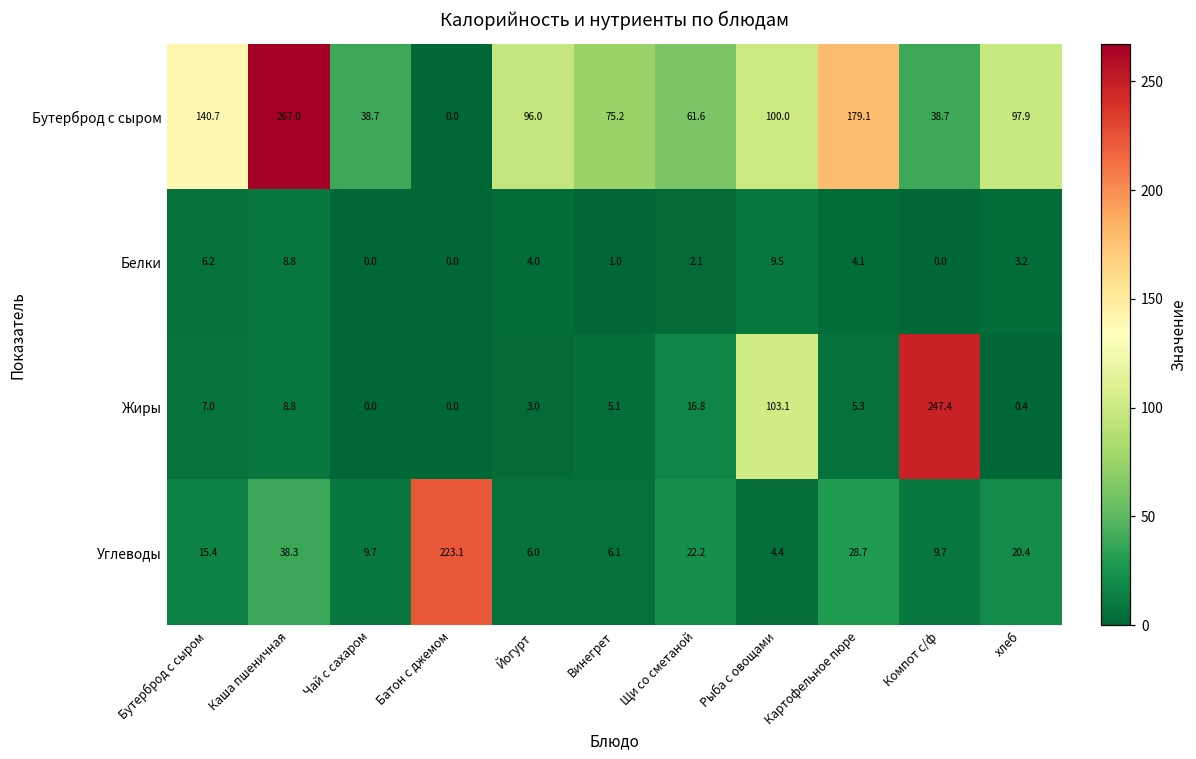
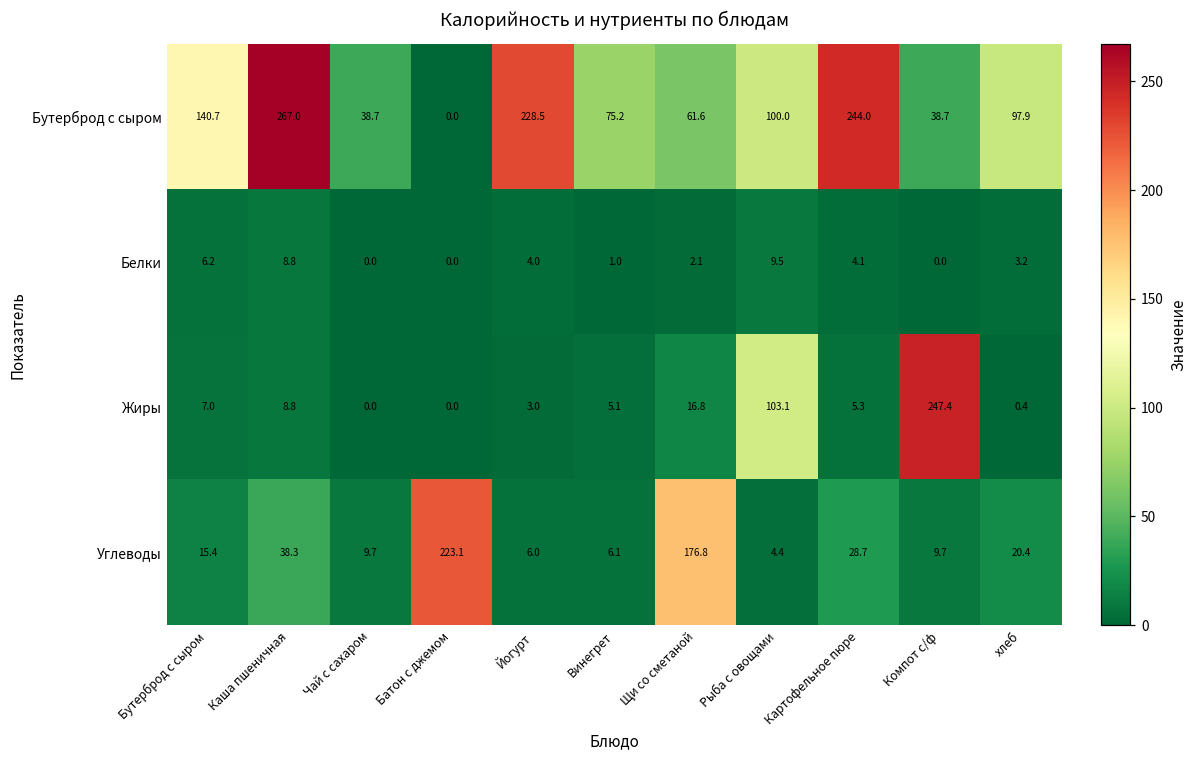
Бутерброд с сыром, Йогурт: 96.0 -> 228.5
Бутерброд с сыром, Картофельное пюре: 179.1 -> 244.0
Углеводы, Щи со сметаной: 22.2 -> 176.8
